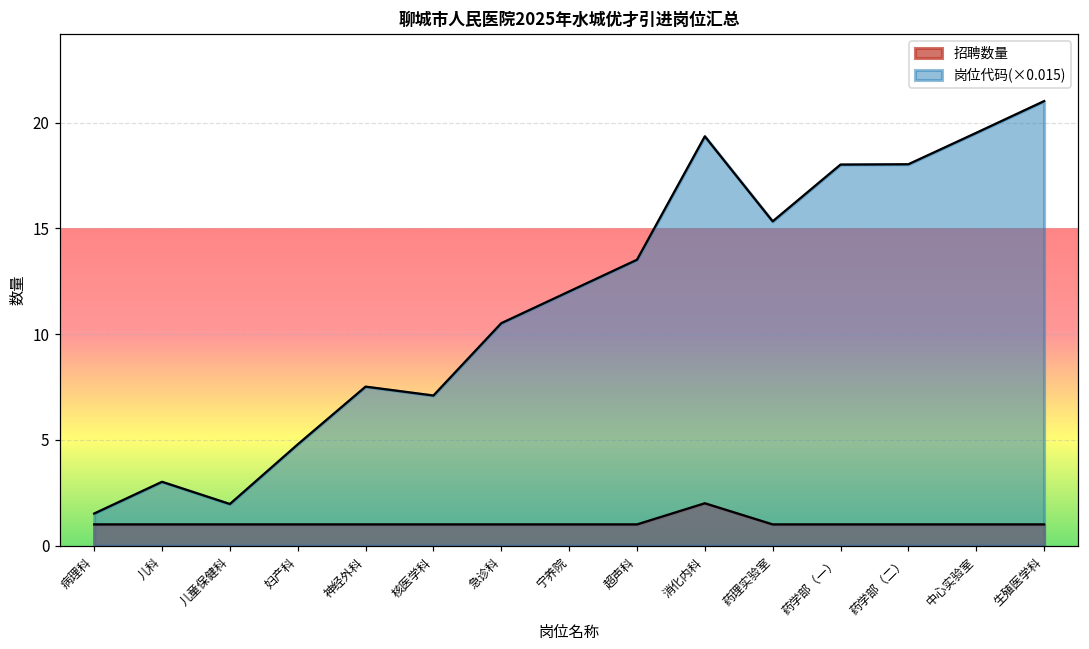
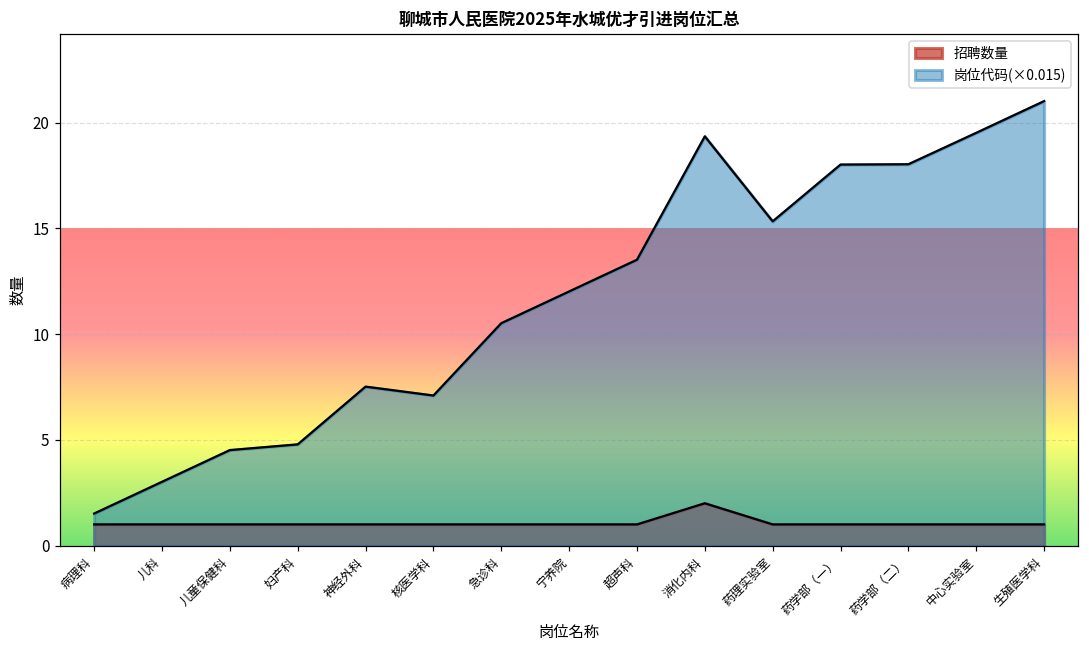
岗位代码(×0.015), 儿童保健科: 2.0 -> 4.5
